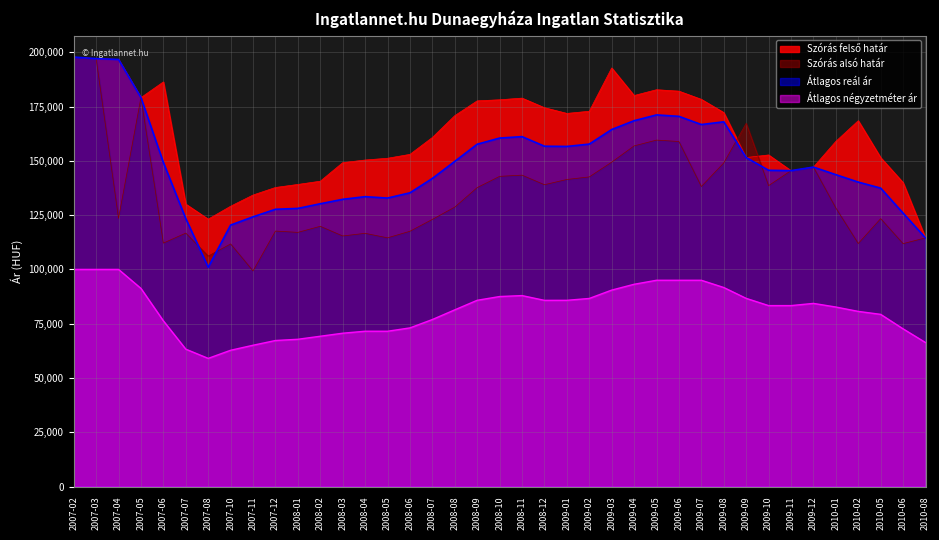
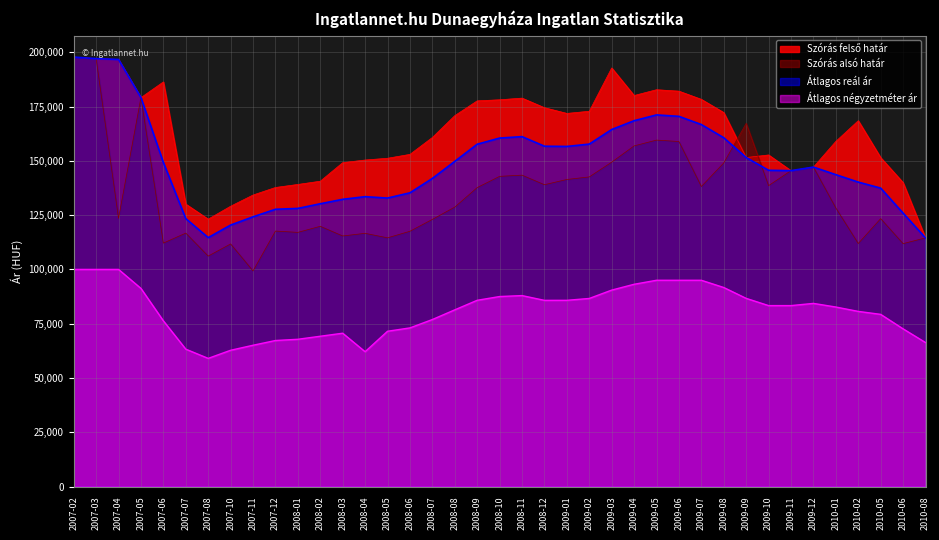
Átlagos reál ár, 2007-08: 101,000 -> 115,000
Átlagos négyzetméter ár, 2008-04: 72,000 -> 62,000
Átlagos reál ár, 2009-08: 168,000 -> 161,000
